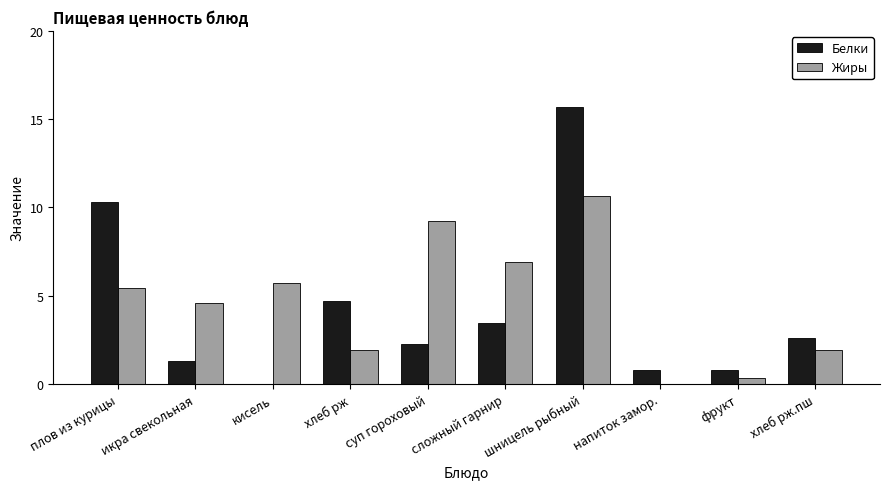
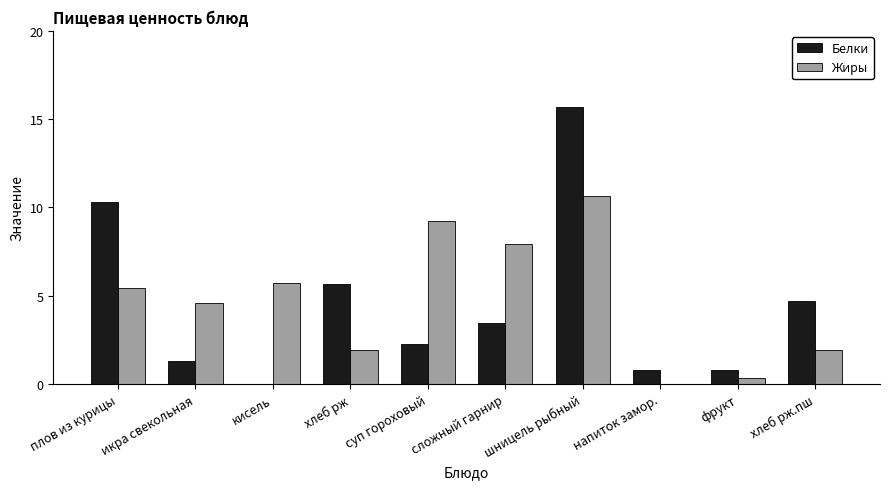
Белки, хлеб рж: 4.7 -> 5.7
Жиры, сложный гарнир: 6.9 -> 7.9
Белки, хлеб рж.пш: 2.6 -> 4.7
